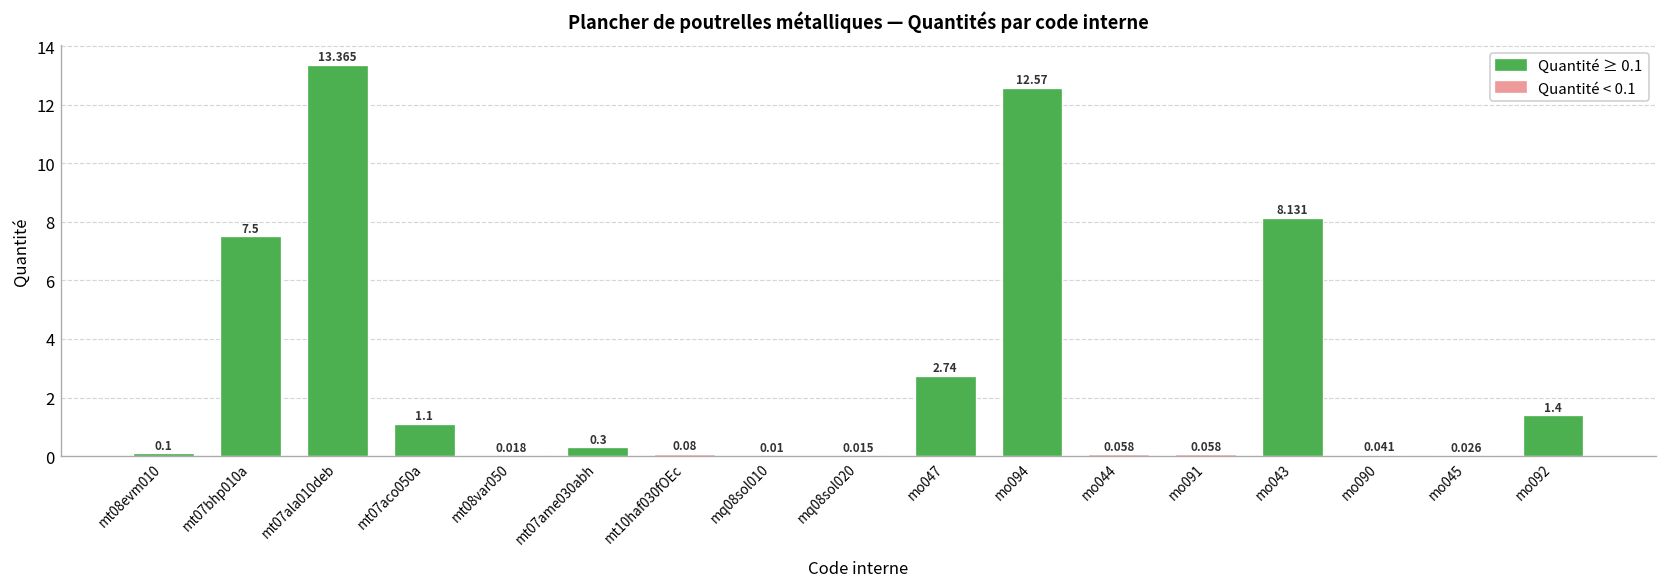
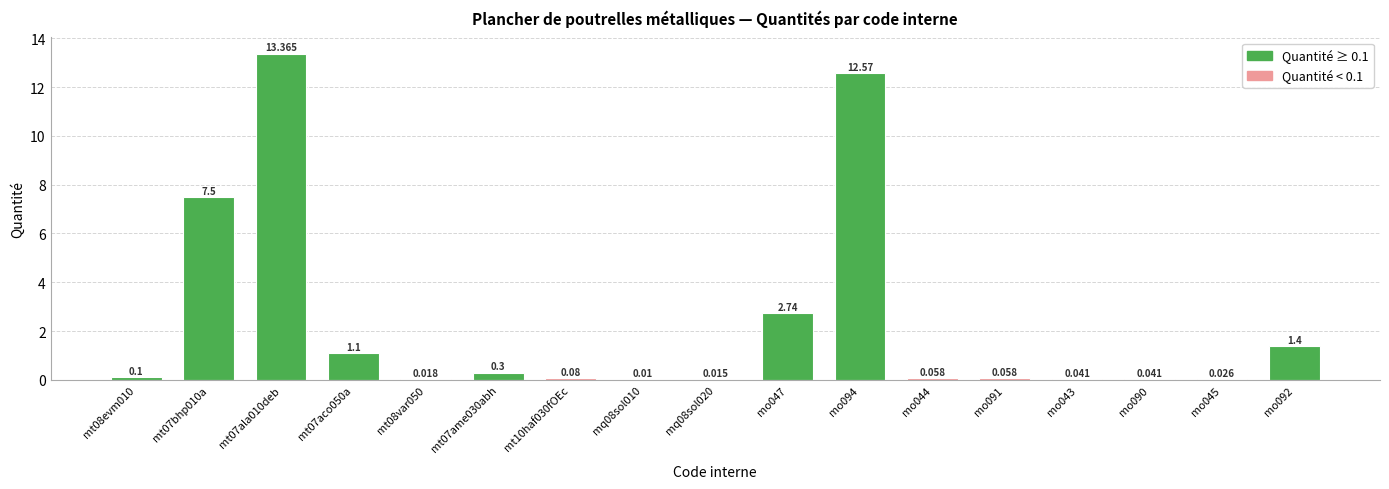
mo043: 8.131 -> 0.041
